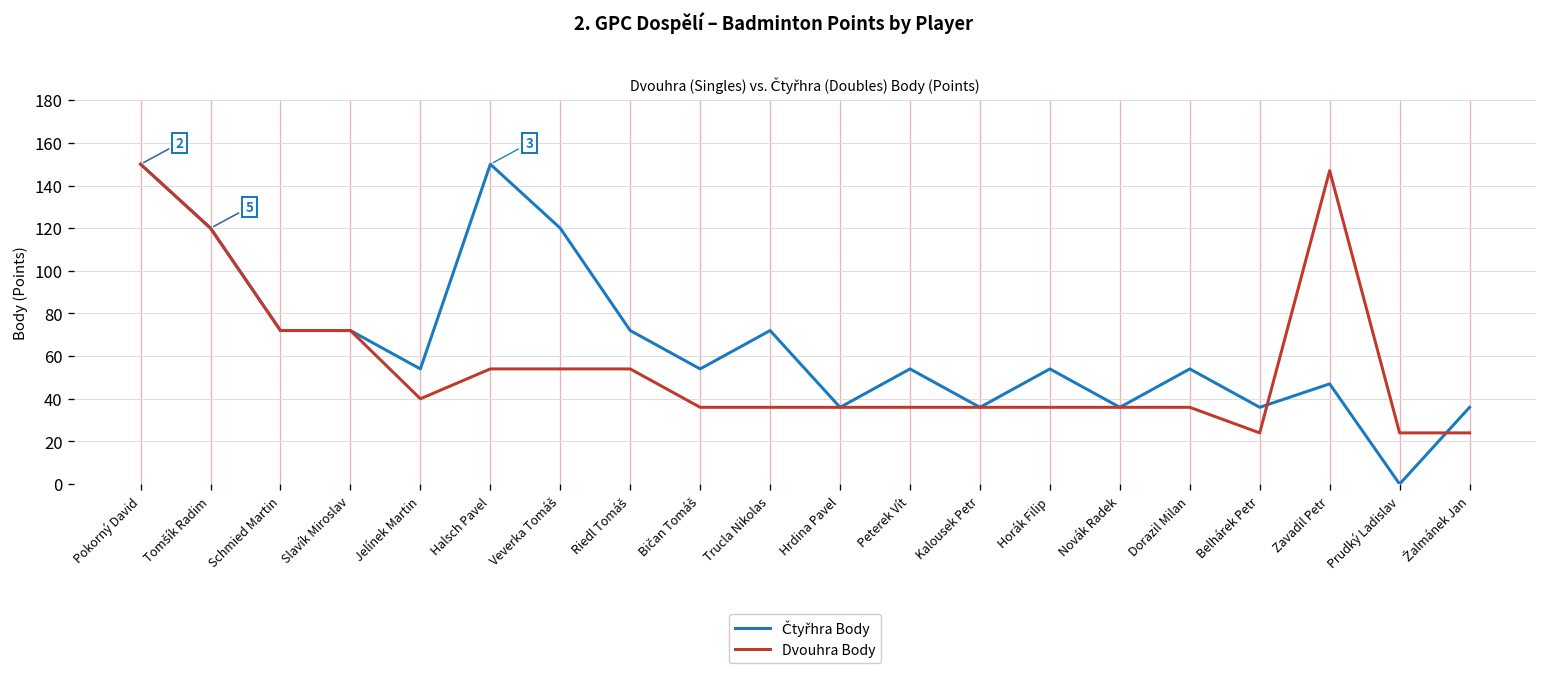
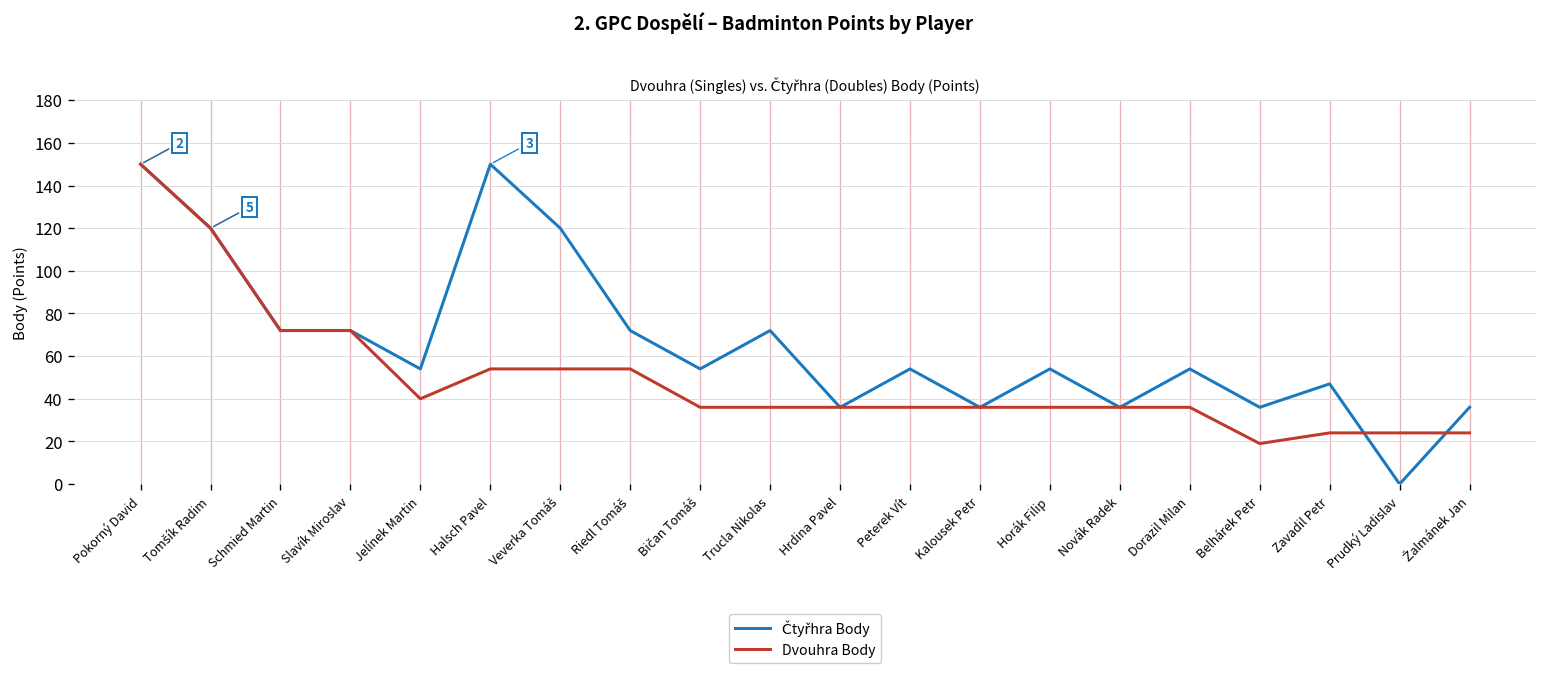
Dvouhra Body, Belhárek Petr: 24 -> 19
Dvouhra Body, Zavadil Petr: 147 -> 24
